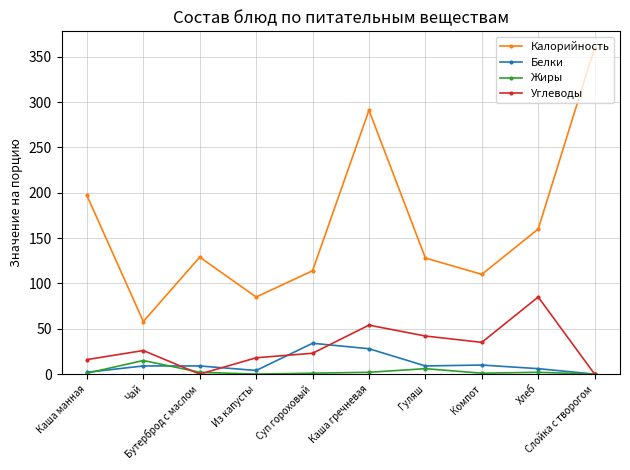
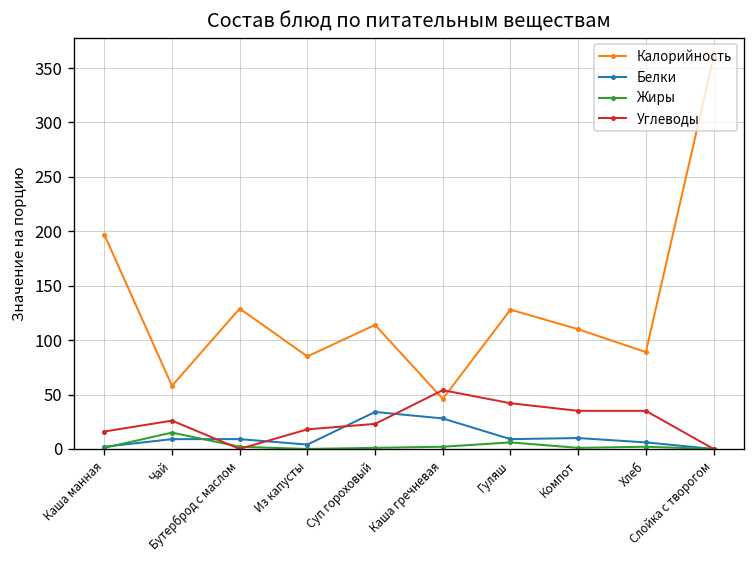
Калорийность, Каша гречневая: 290 -> 50
Калорийность, Хлеб: 160 -> 90
Углеводы, Хлеб: 90 -> 40
